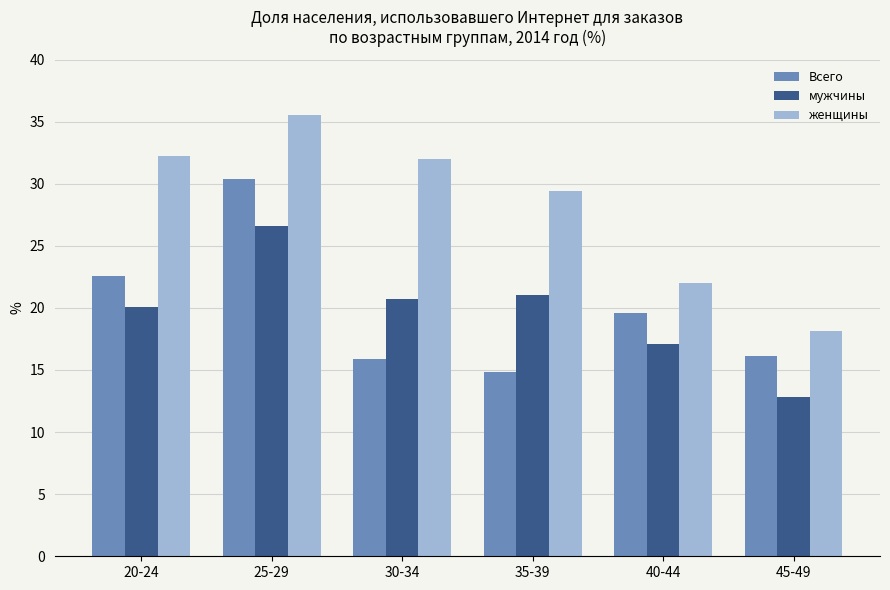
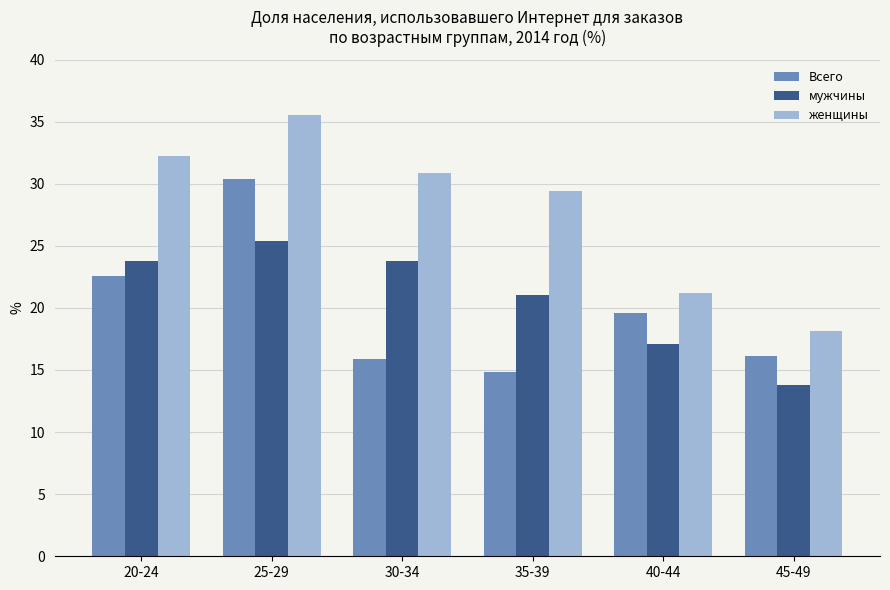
мужчины, 20-24: 20.1 -> 23.8
мужчины, 25-29: 26.6 -> 25.4
мужчины, 30-34: 20.7 -> 23.8
женщины, 30-34: 32.0 -> 30.9
женщины, 40-44: 22.0 -> 21.2
мужчины, 45-49: 12.8 -> 13.8
